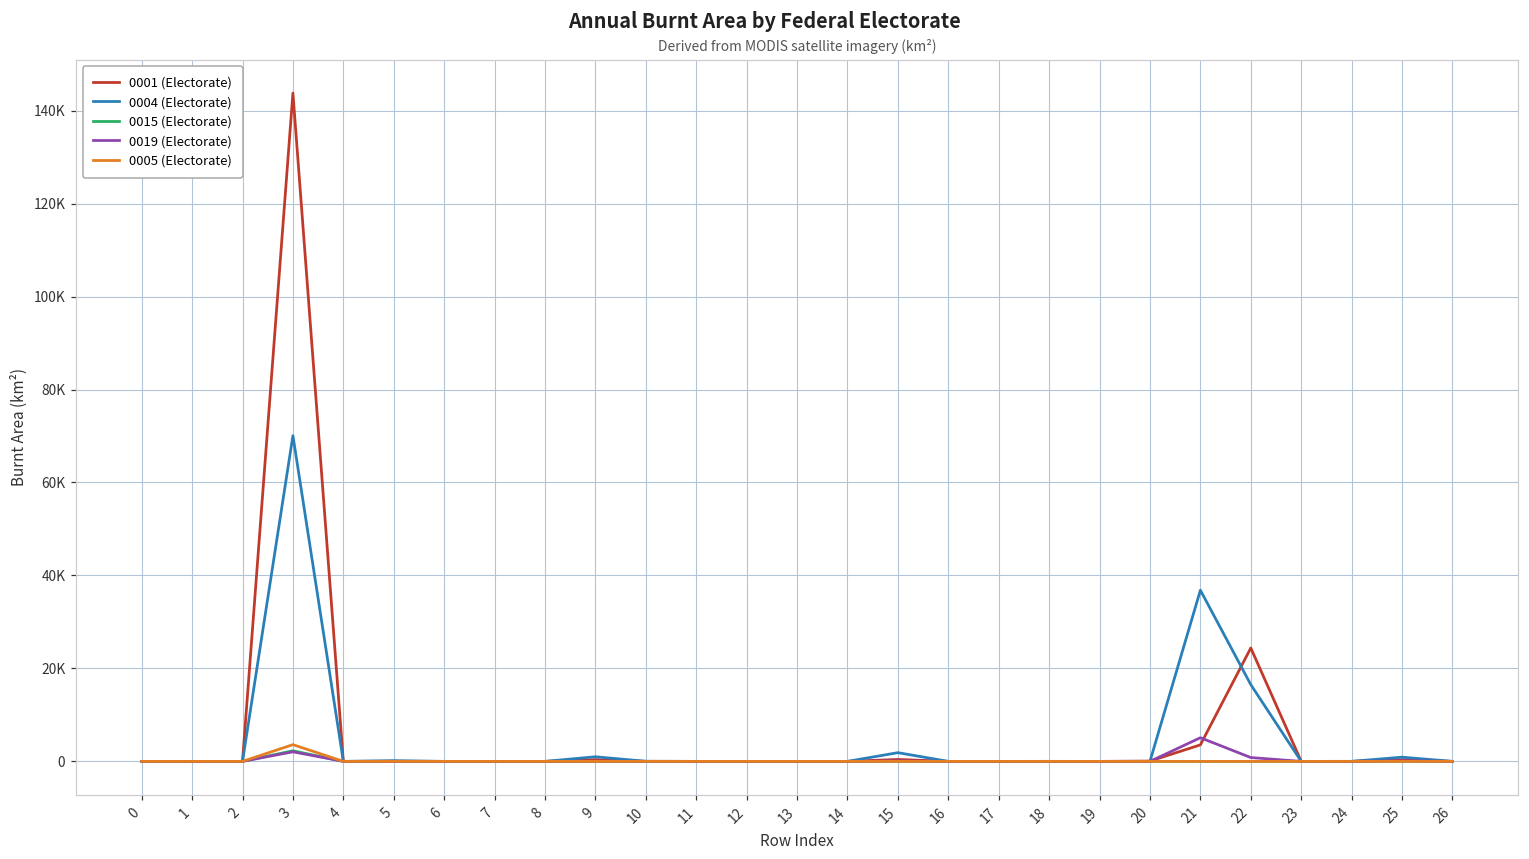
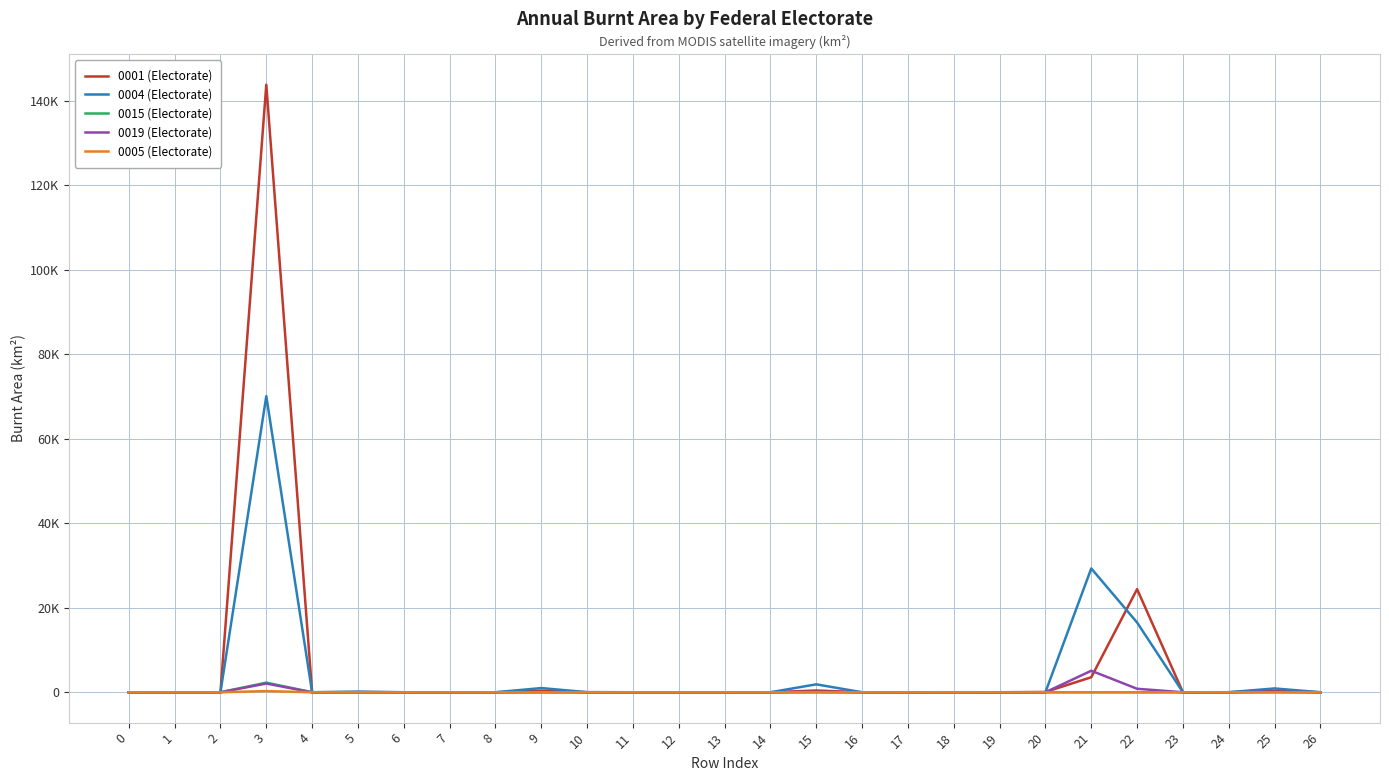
0005 (Electorate), 3: 4000 -> 0
0004 (Electorate), 21: 37000 -> 29000
